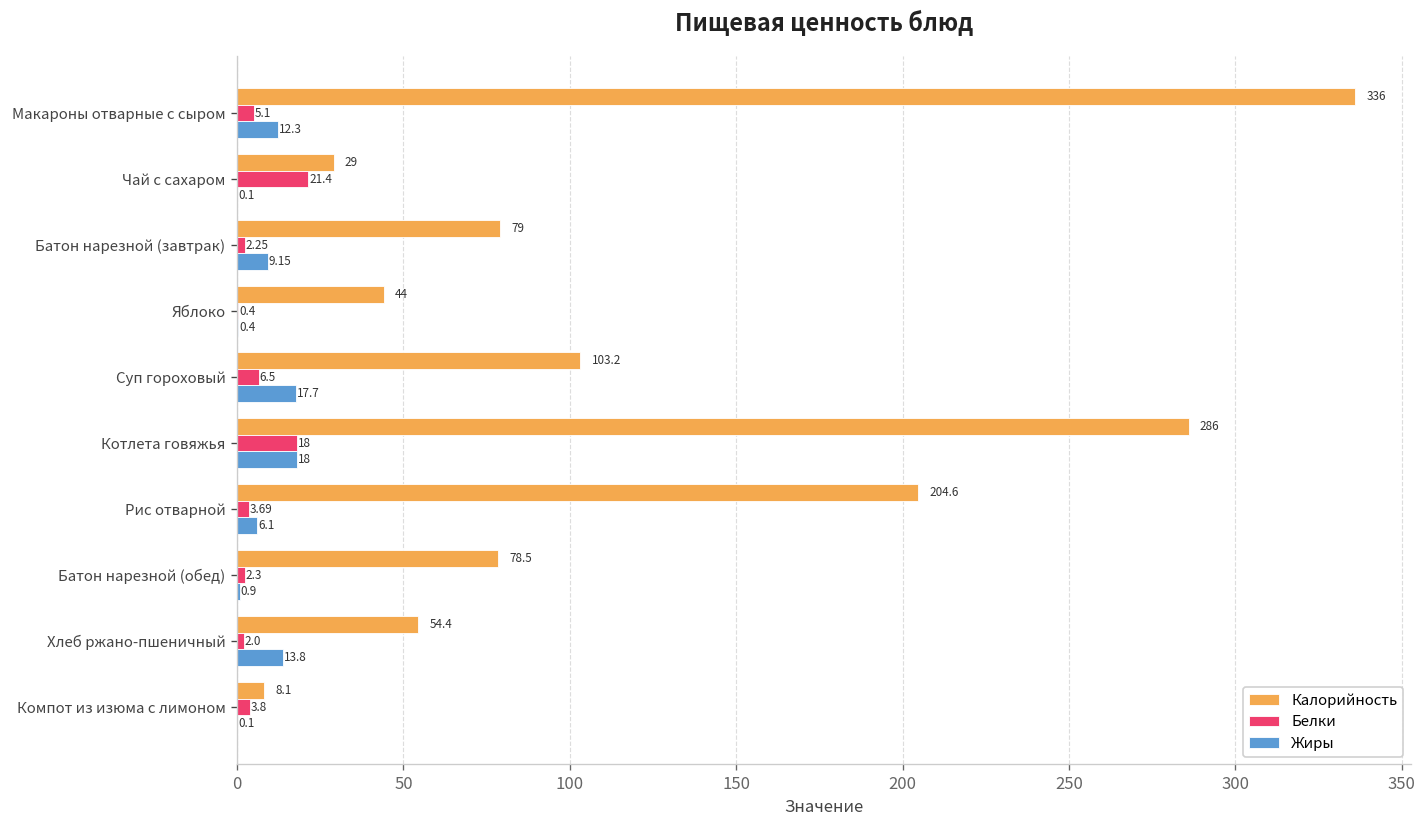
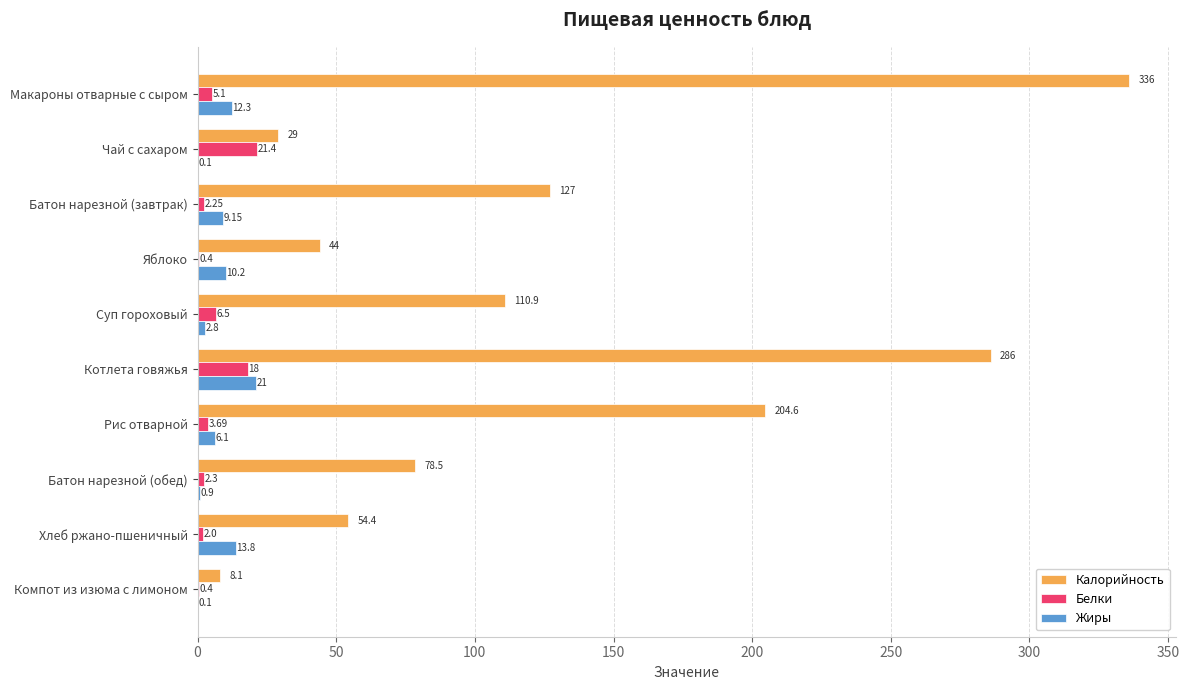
Калорийность, Батон нарезной (завтрак): 79 -> 127
Жиры, Яблоко: 0.4 -> 10.2
Калорийность, Суп гороховый: 103.2 -> 110.9
Жиры, Суп гороховый: 17.7 -> 2.8
Жиры, Котлета говяжья: 18 -> 21
Белки, Компот из изюма с лимоном: 3.8 -> 0.4
